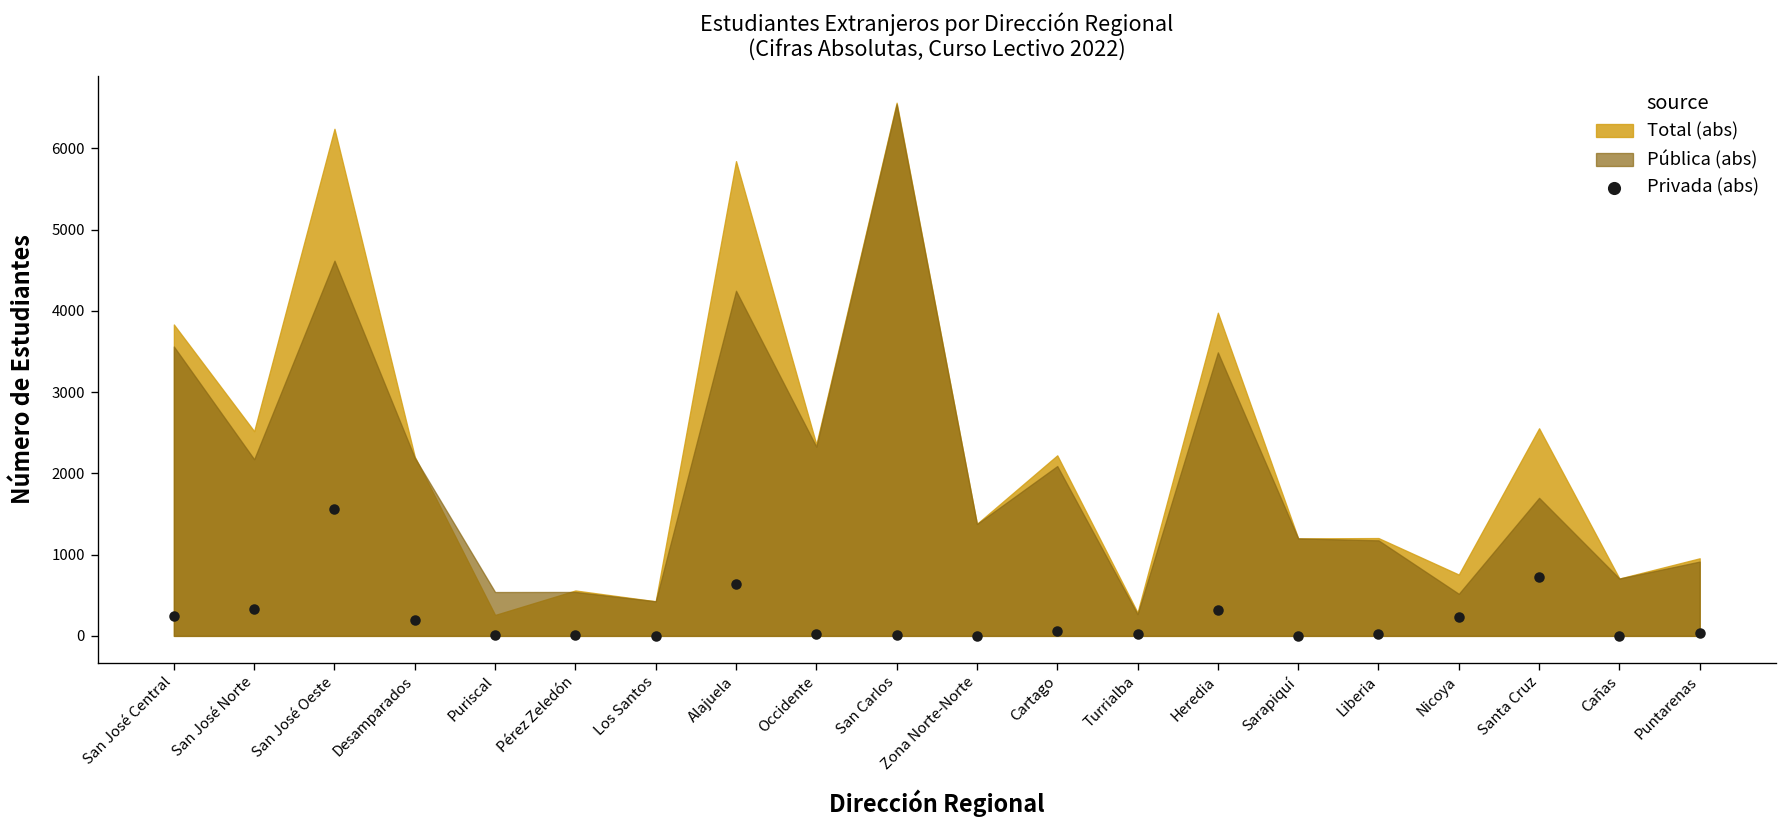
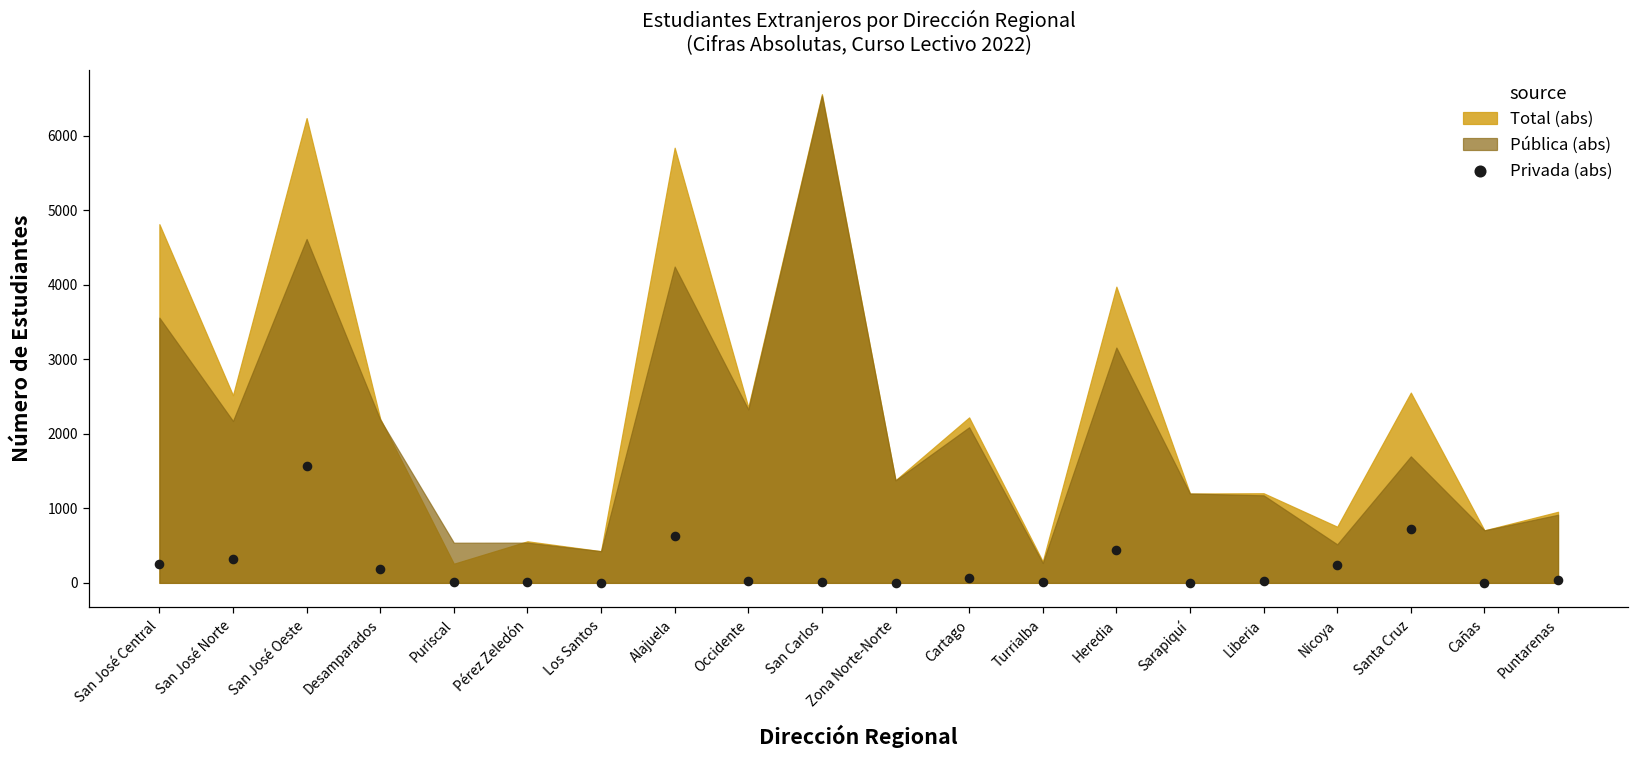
Total (abs), San José Central: 3800 -> 4800
Pública (abs), Heredia: 3500 -> 3200
Privada (abs), Heredia: 300 -> 400
